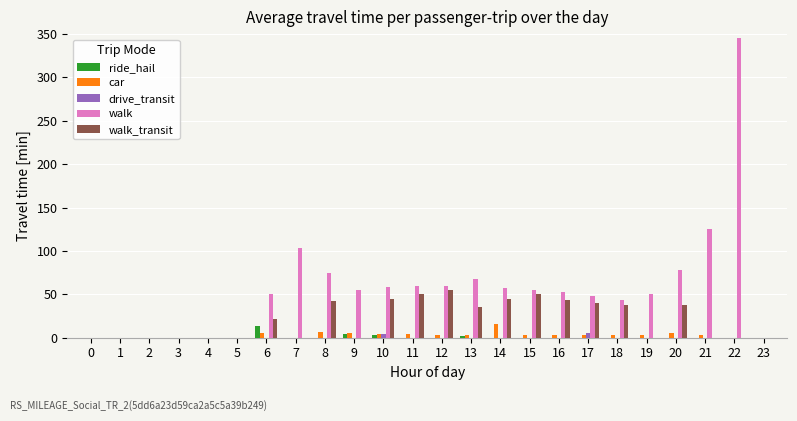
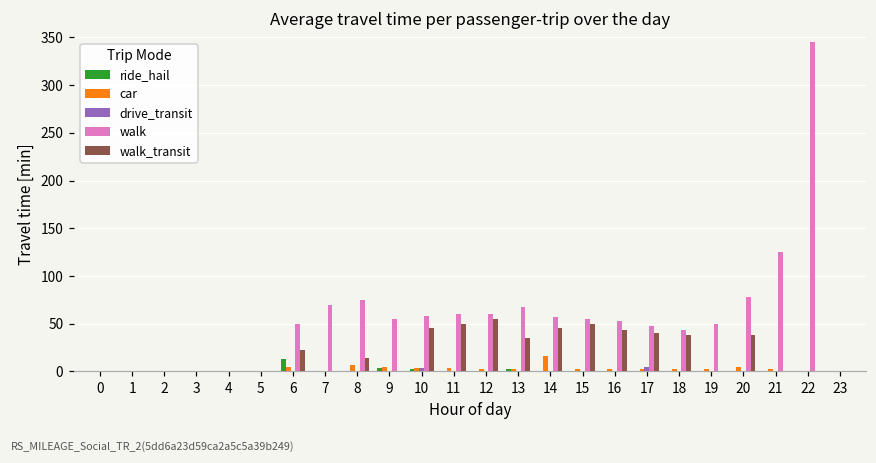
walk, 7: 100 -> 70
walk_transit, 8: 40 -> 10
